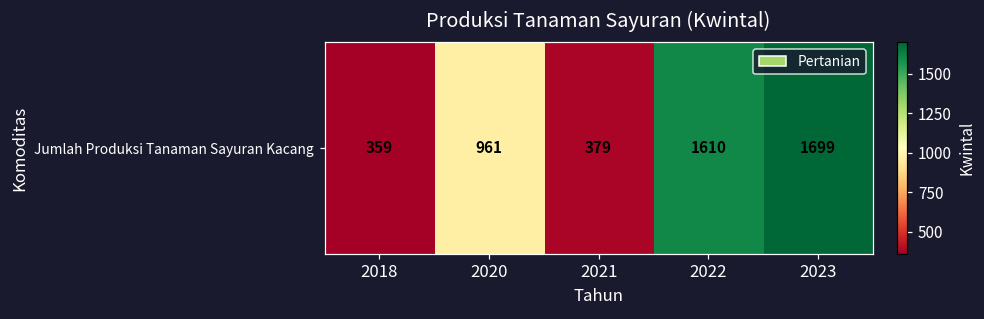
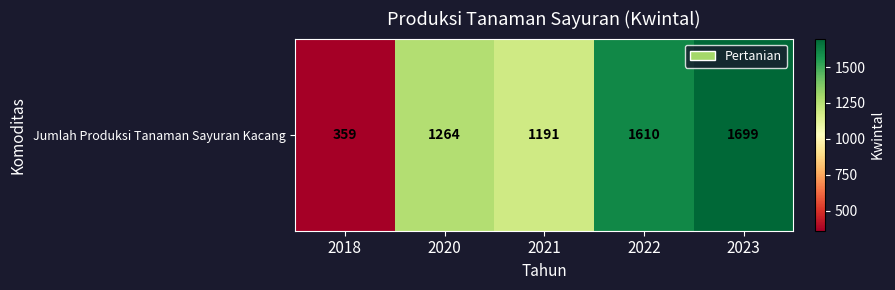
Jumlah Produksi Tanaman Sayuran Kacang, 2020: 961 -> 1264
Jumlah Produksi Tanaman Sayuran Kacang, 2021: 379 -> 1191
